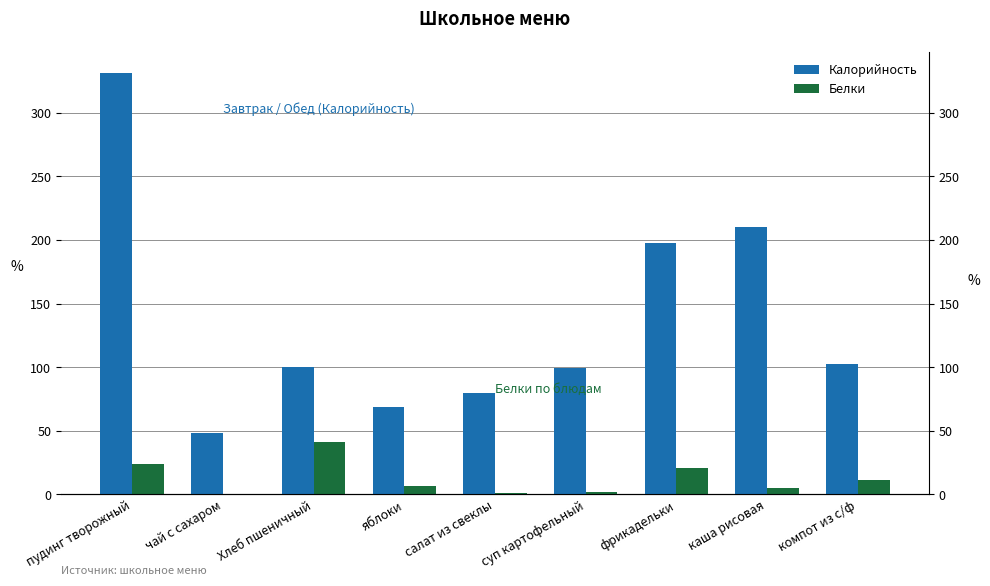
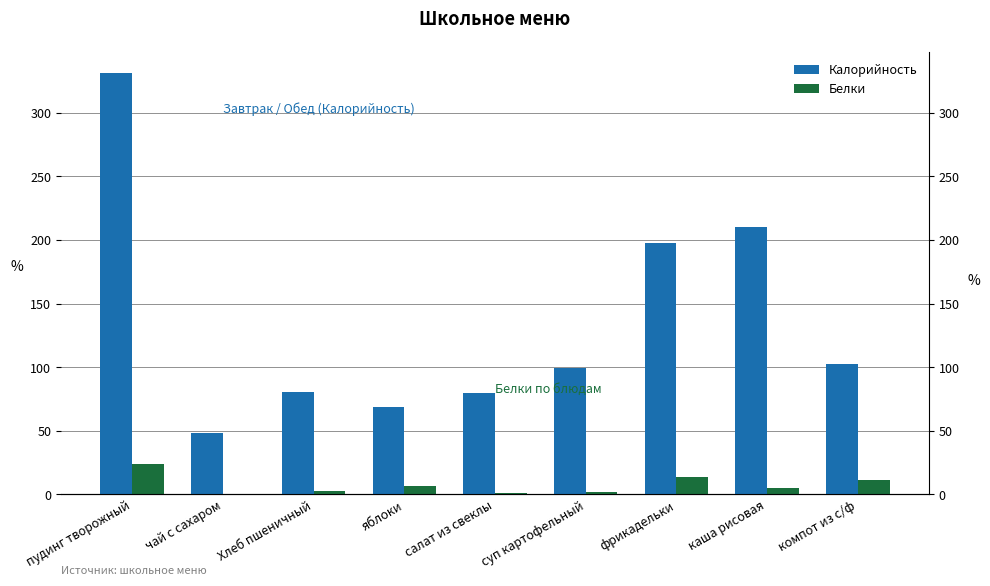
Калорийность, Хлеб пшеничный: 100 -> 81
Белки, Хлеб пшеничный: 42 -> 3
Белки, фрикадельки: 21 -> 14
